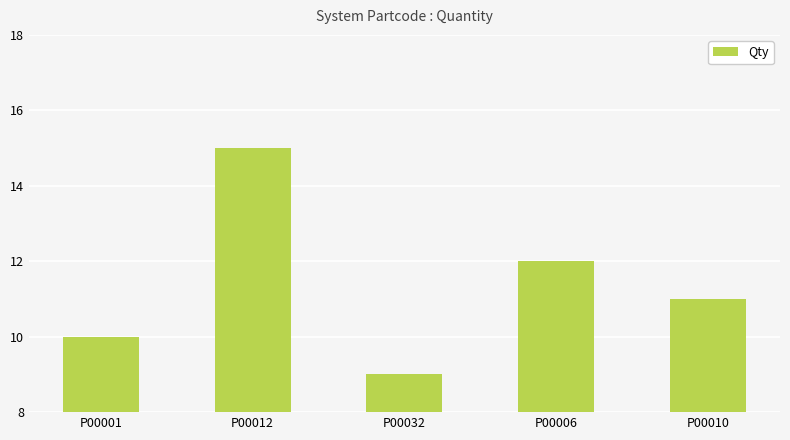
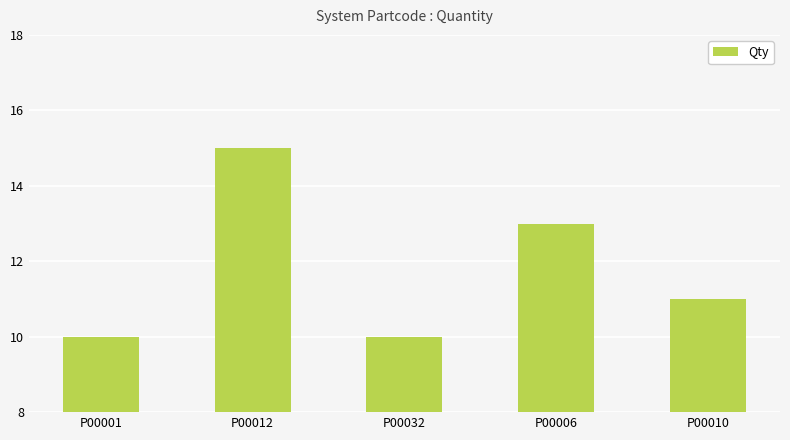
P00032: 9 -> 10
P00006: 12 -> 13
